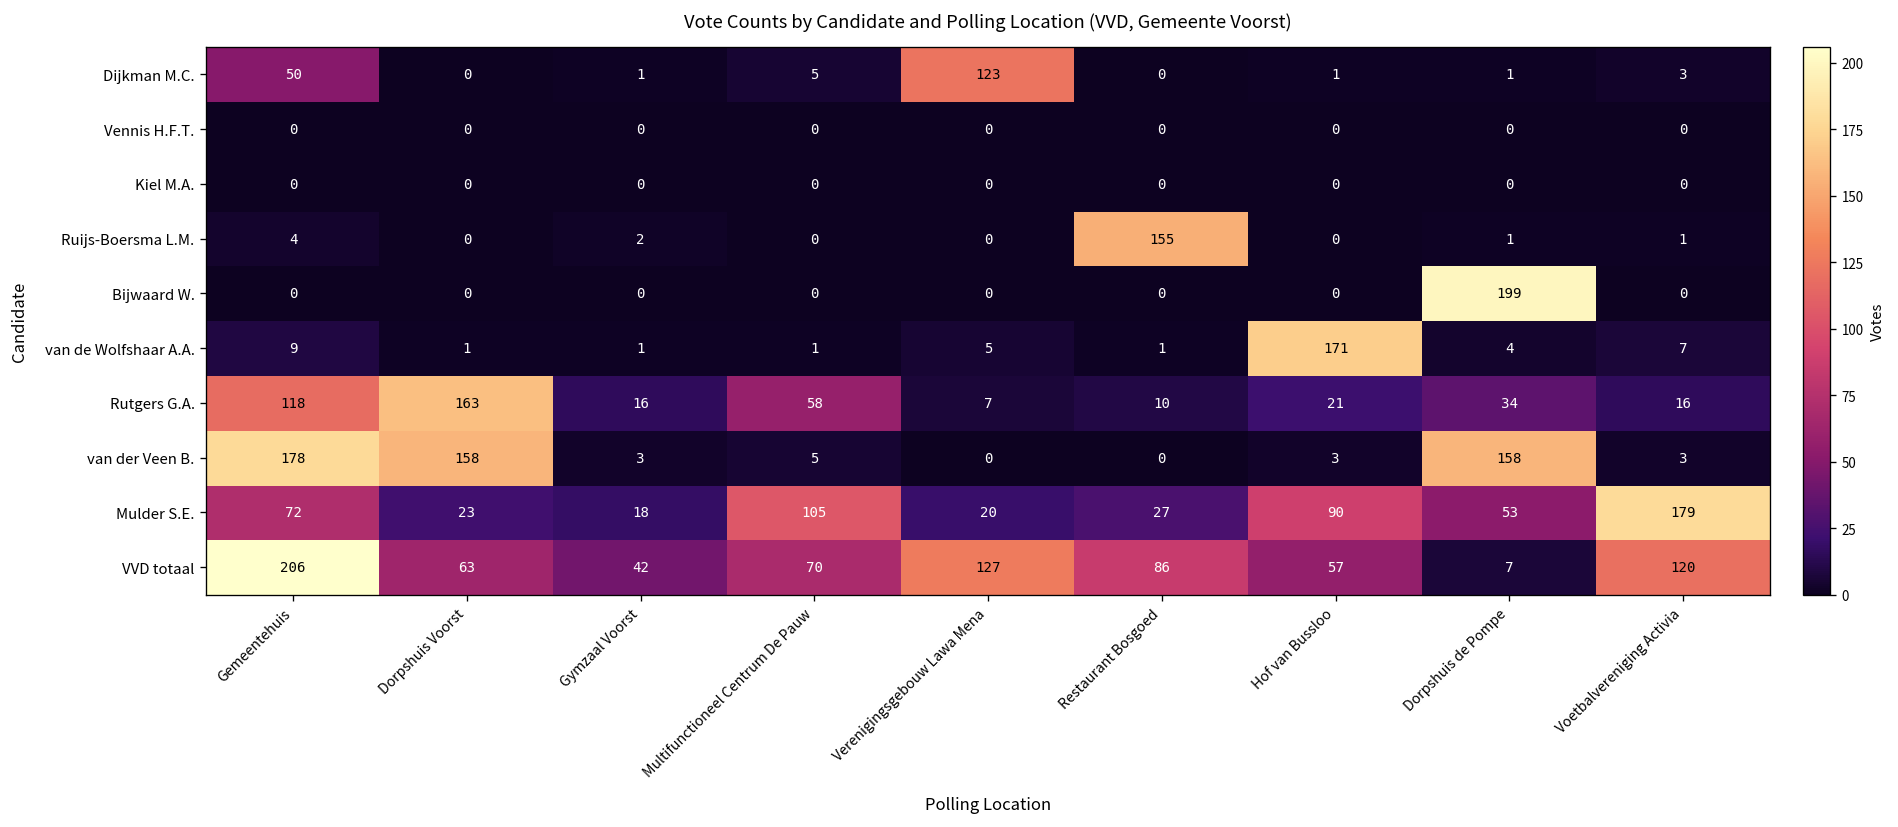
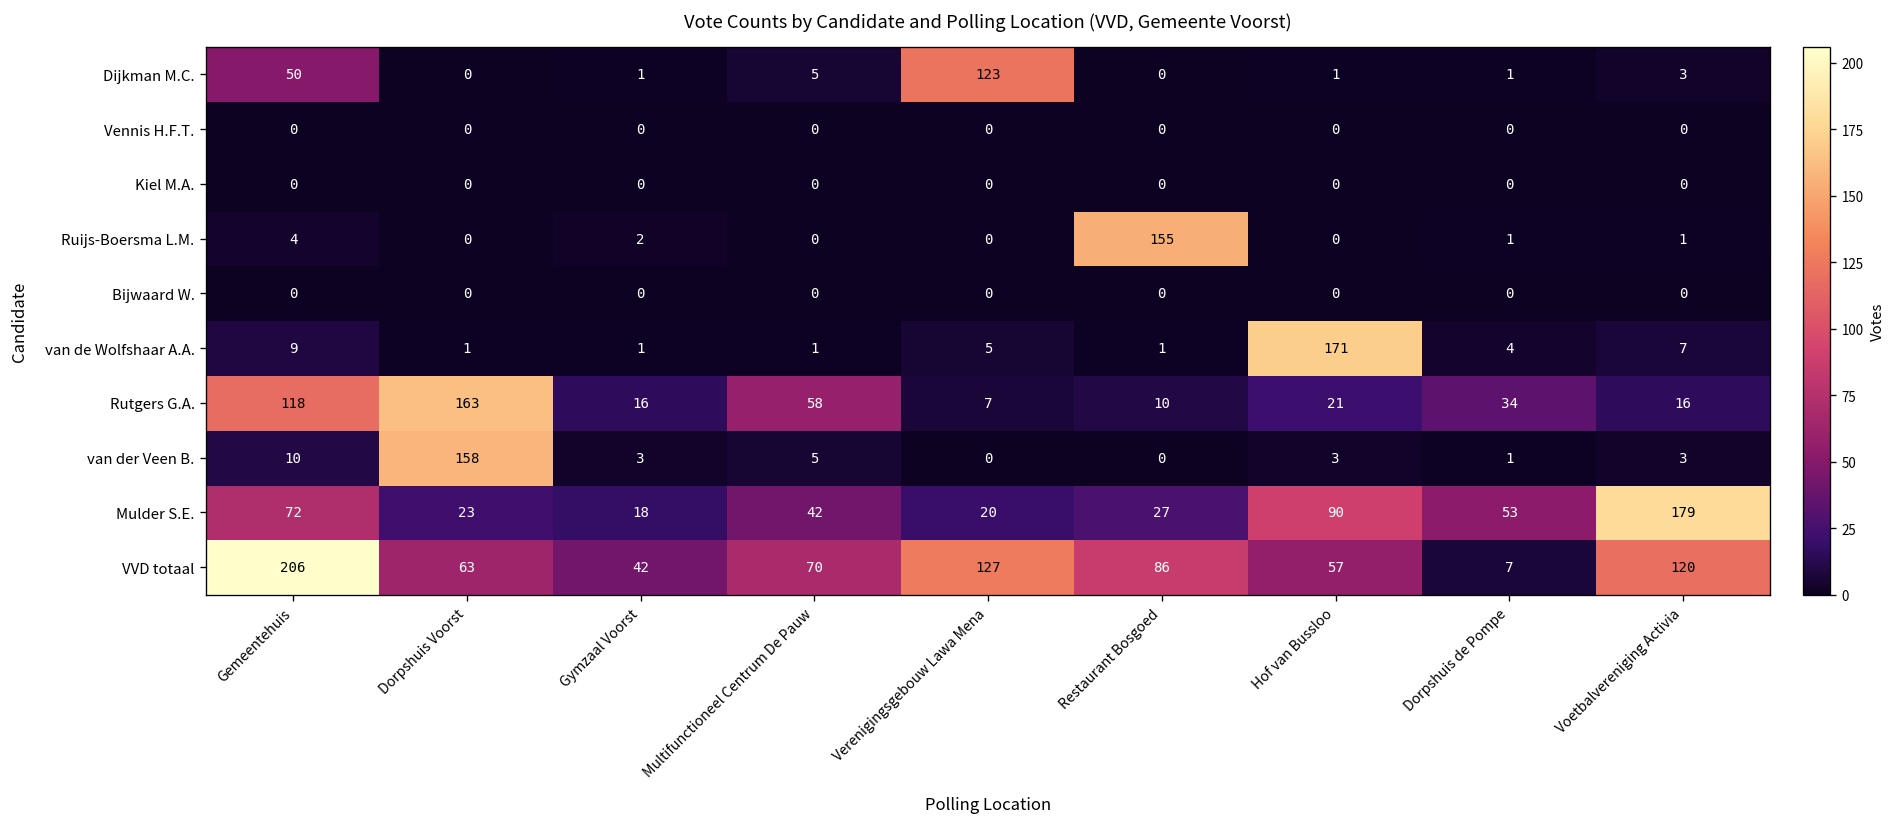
Bijwaard W., Dorpshuis de Pompe: 199 -> 0
van der Veen B., Gemeentehuis: 178 -> 10
van der Veen B., Dorpshuis de Pompe: 158 -> 1
Mulder S.E., Multifunctioneel Centrum De Pauw: 105 -> 42
